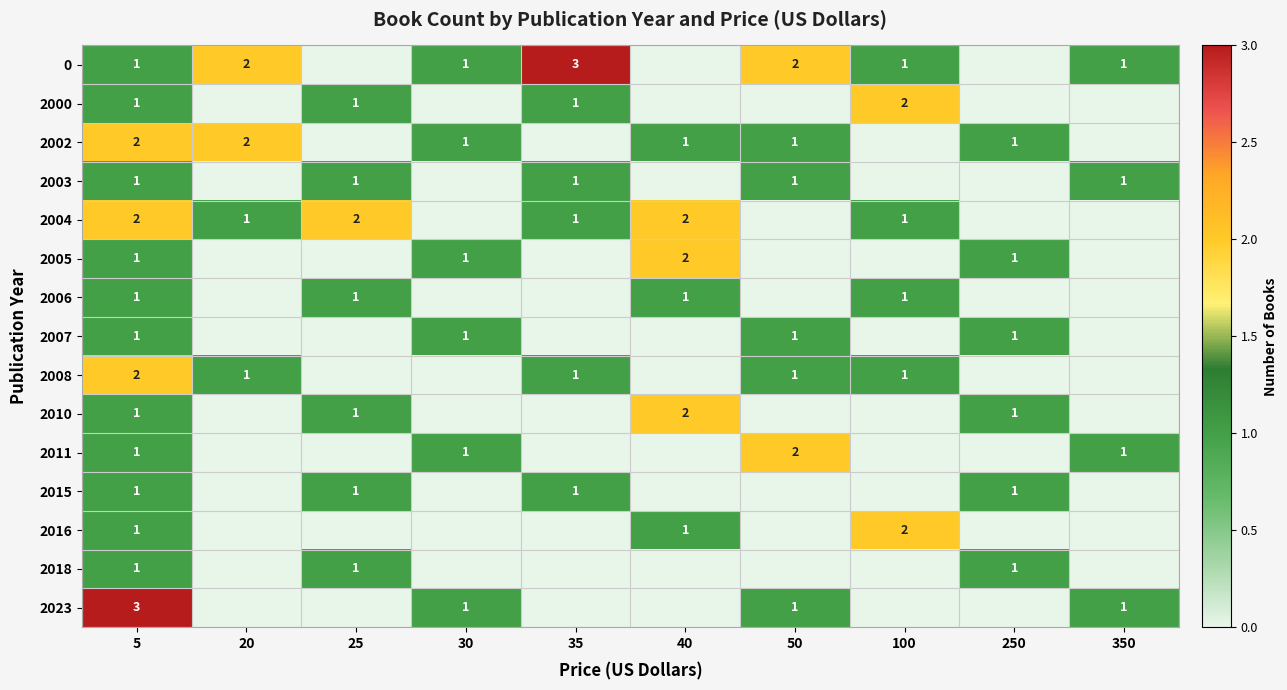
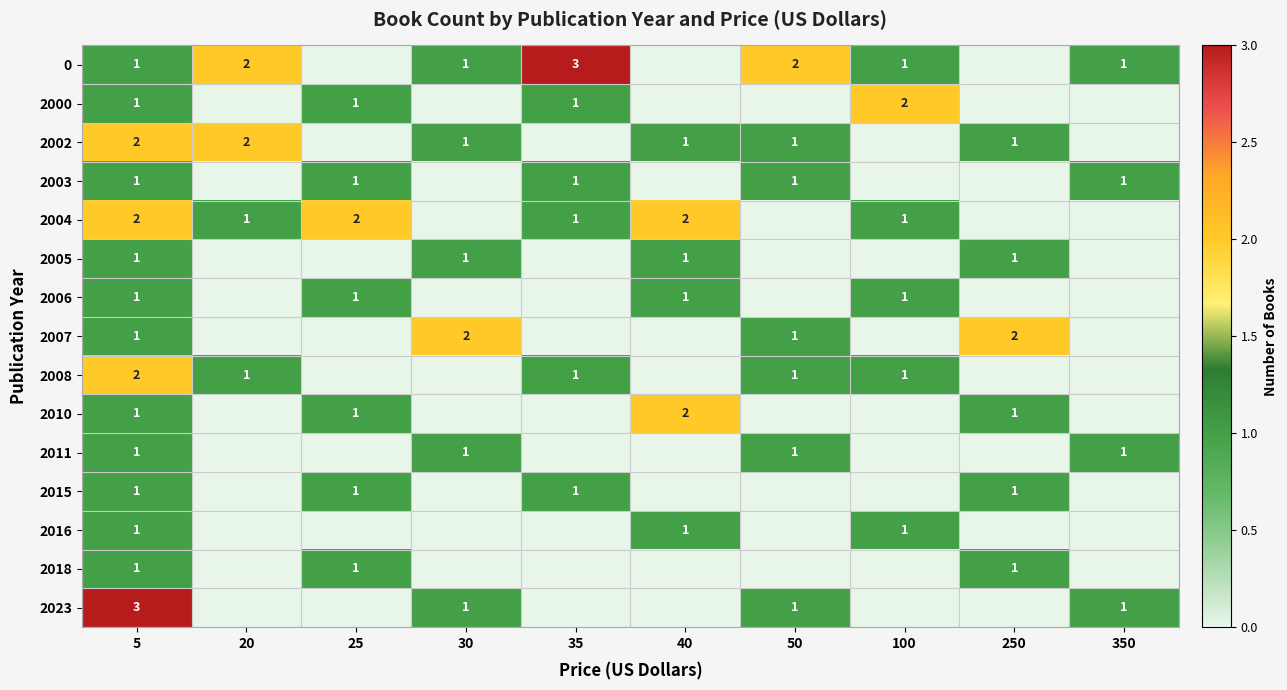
2005, 40: 2 -> 1
2007, 30: 1 -> 2
2007, 250: 1 -> 2
2011, 50: 2 -> 1
2016, 100: 2 -> 1
